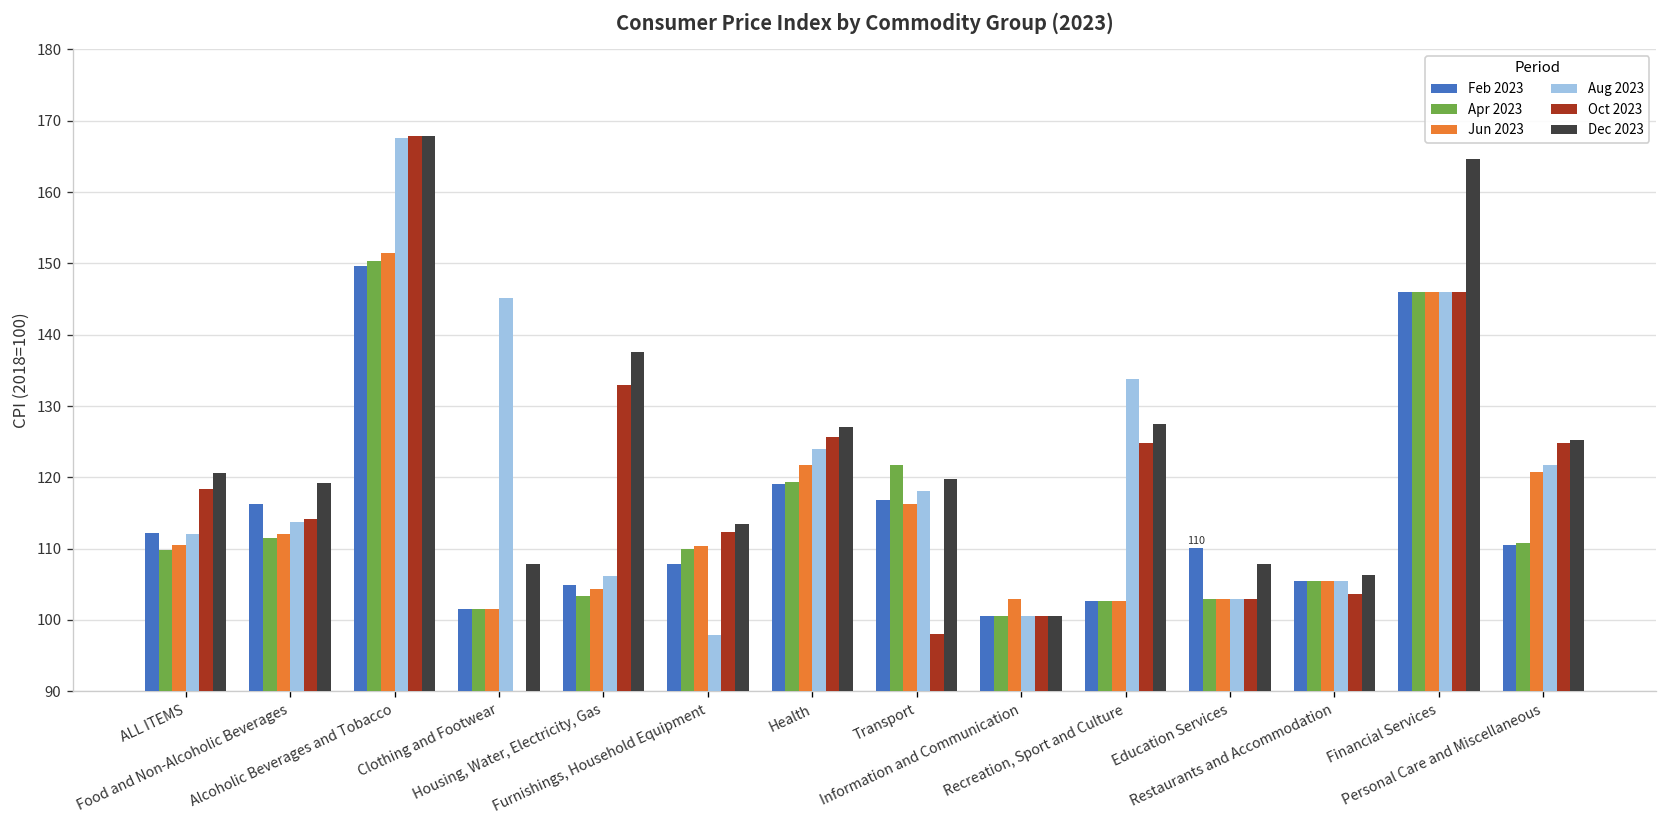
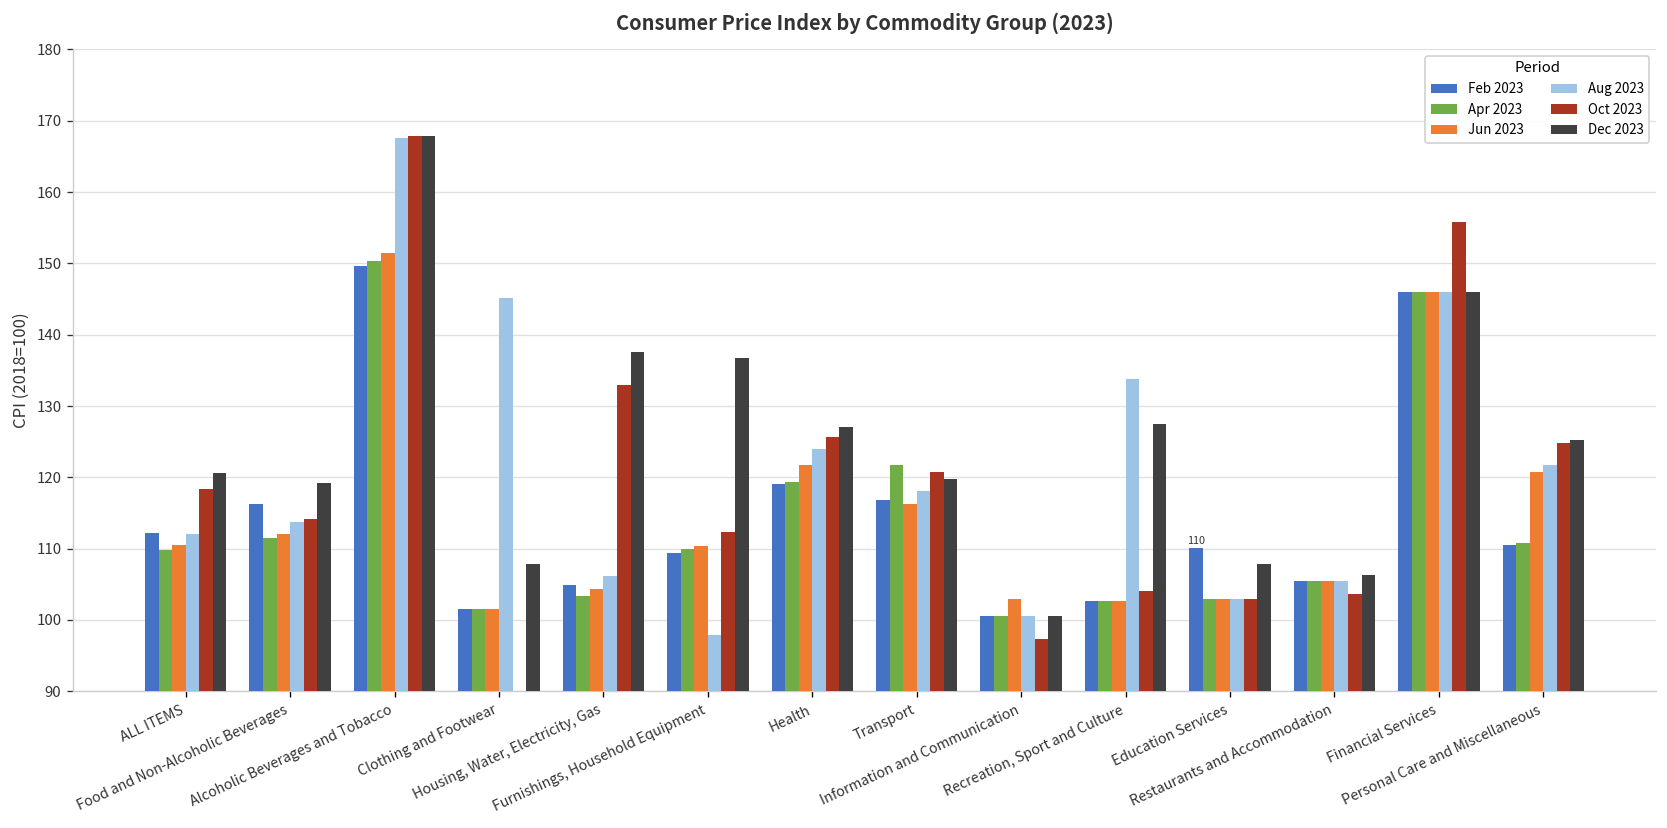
Feb 2023, Furnishings, Household Equipment: 108 -> 109
Dec 2023, Furnishings, Household Equipment: 113 -> 137
Oct 2023, Transport: 98 -> 121
Oct 2023, Information and Communication: 101 -> 97
Oct 2023, Recreation, Sport and Culture: 125 -> 104
Oct 2023, Financial Services: 146 -> 156
Dec 2023, Financial Services: 165 -> 146
